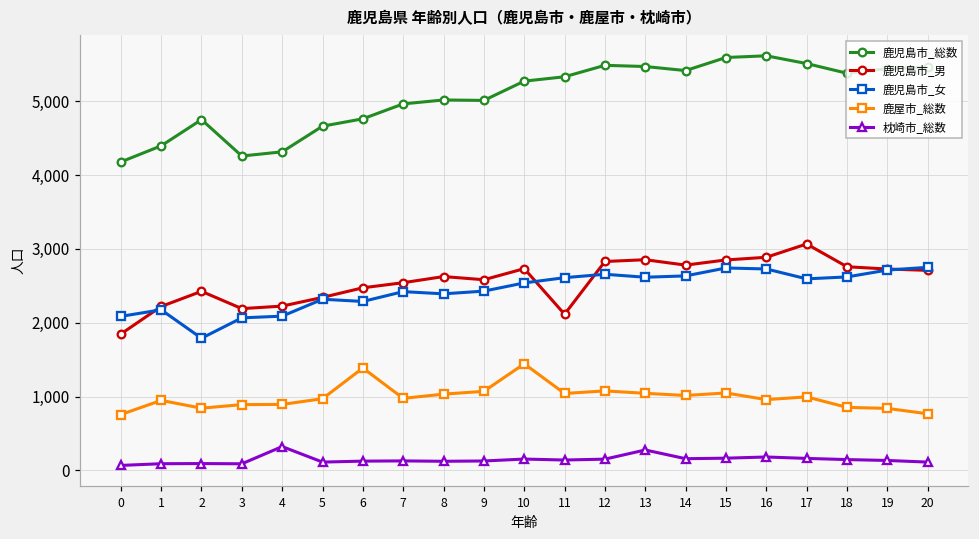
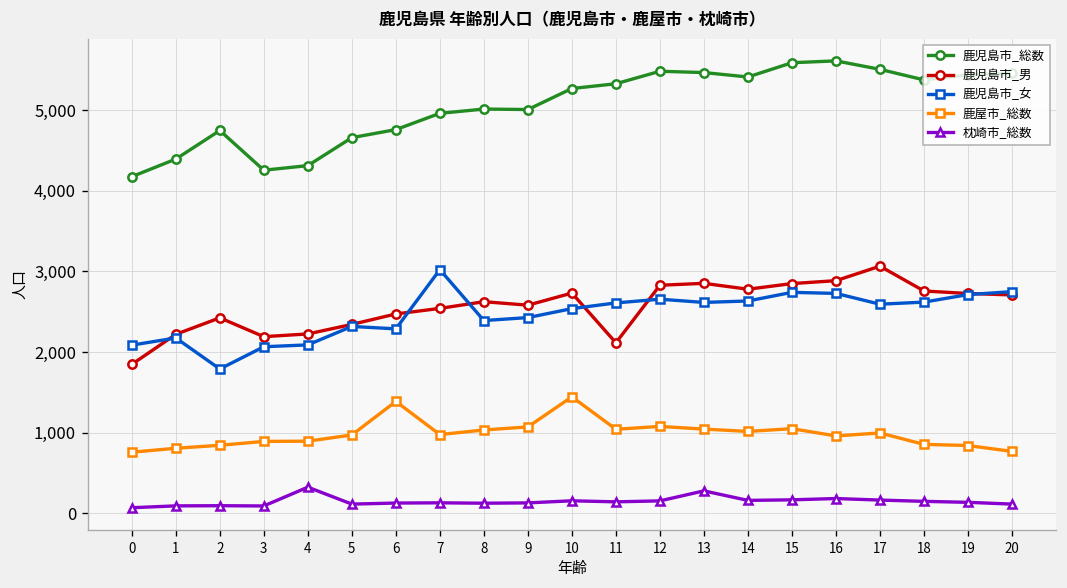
鹿屋市_総数, 1: 900 -> 800
鹿児島市_女, 7: 2,400 -> 3,000
